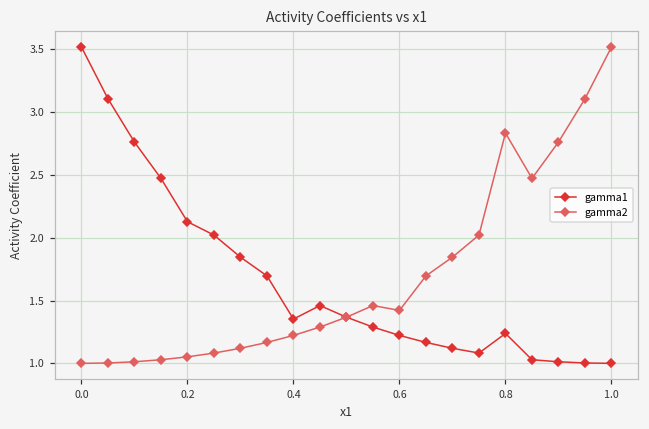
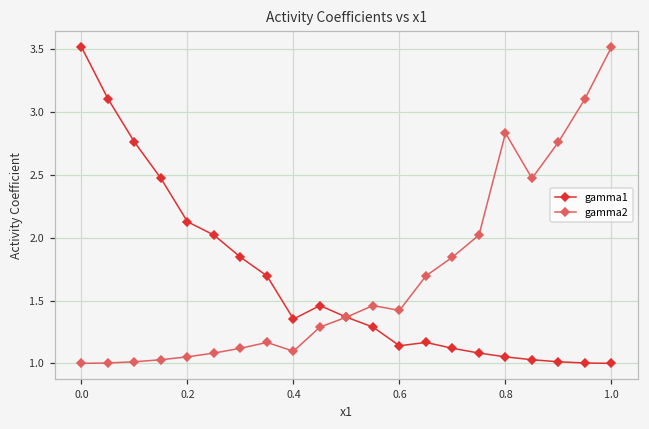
gamma2, 0.4: 1.22 -> 1.10
gamma1, 0.6: 1.22 -> 1.14
gamma1, 0.8: 1.24 -> 1.05
